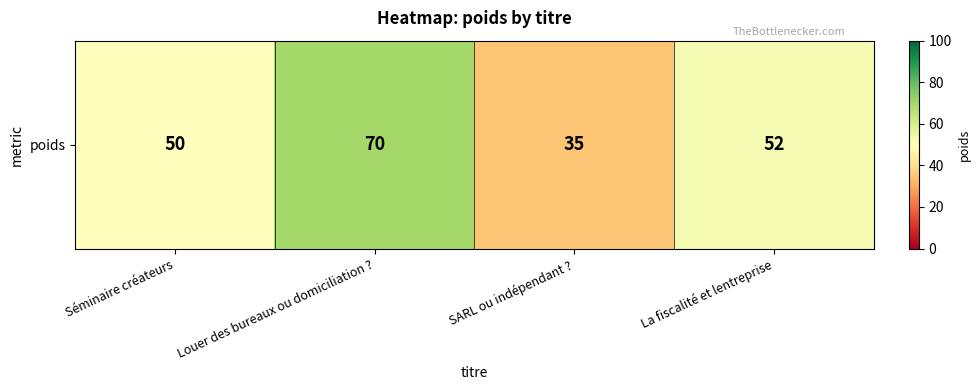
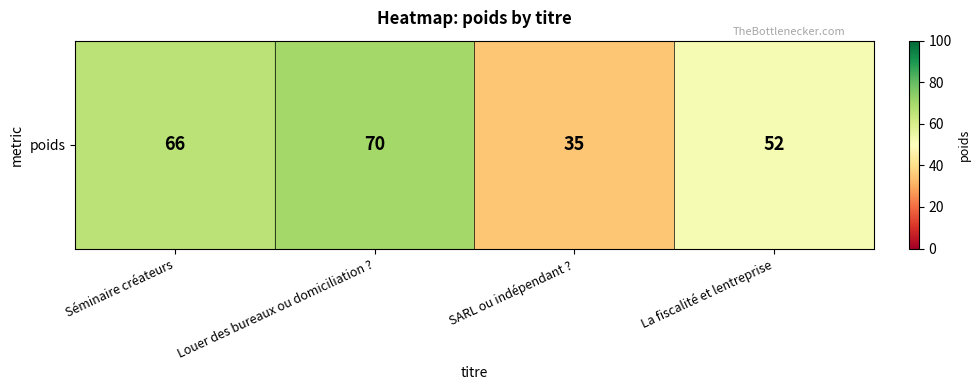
poids, Séminaire créateurs: 50 -> 66
